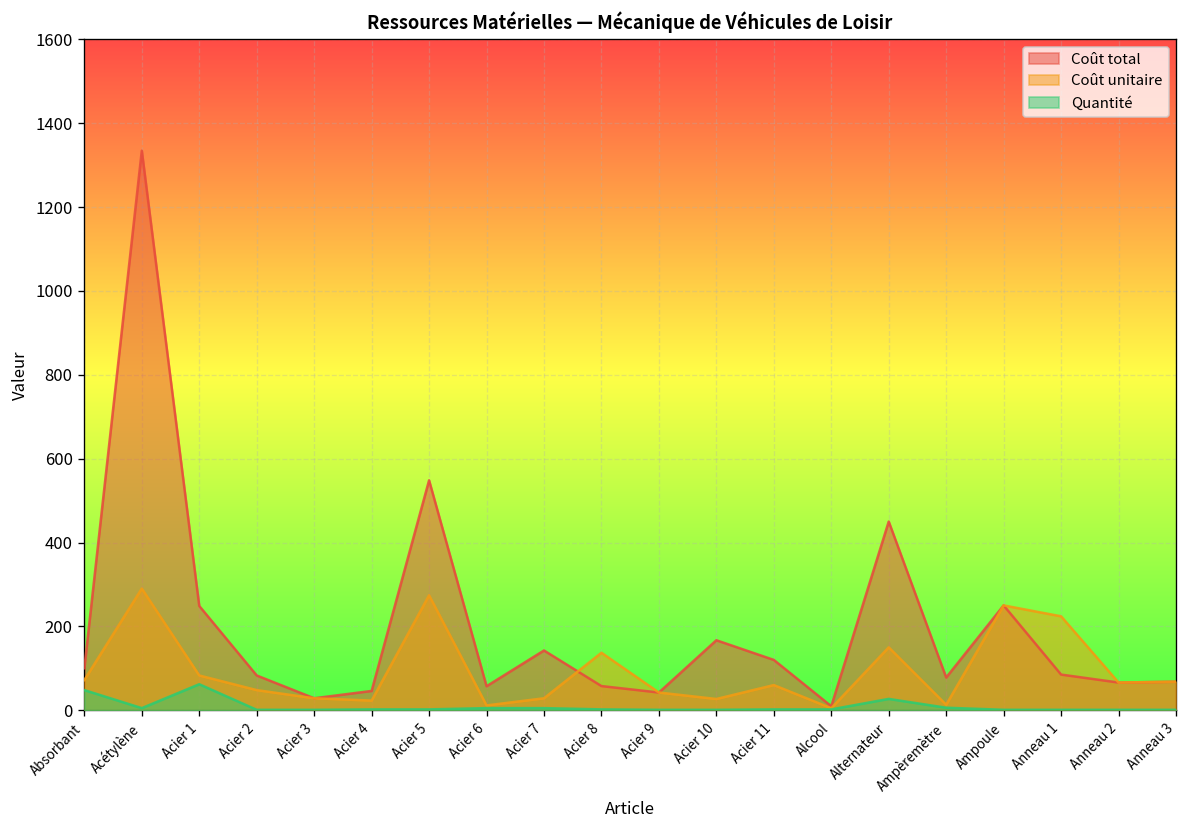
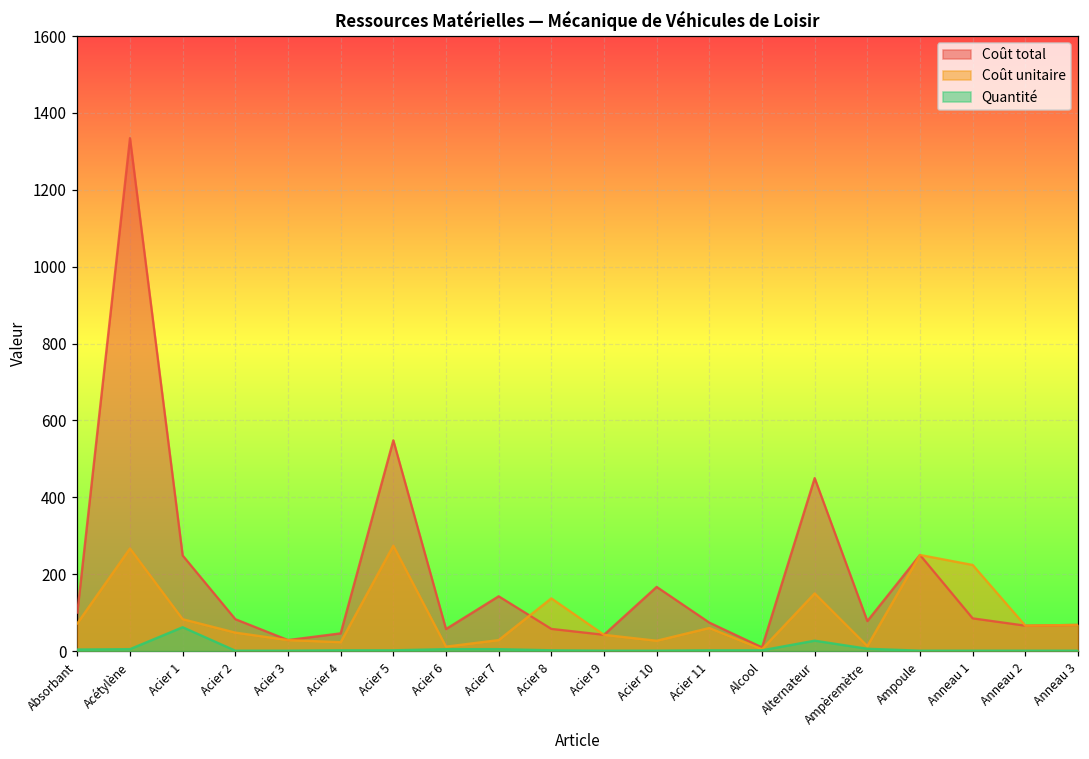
Quantité, Absorbant: 50 -> 0
Coût unitaire, Acétylène: 290 -> 270
Coût total, Acier 11: 120 -> 70
